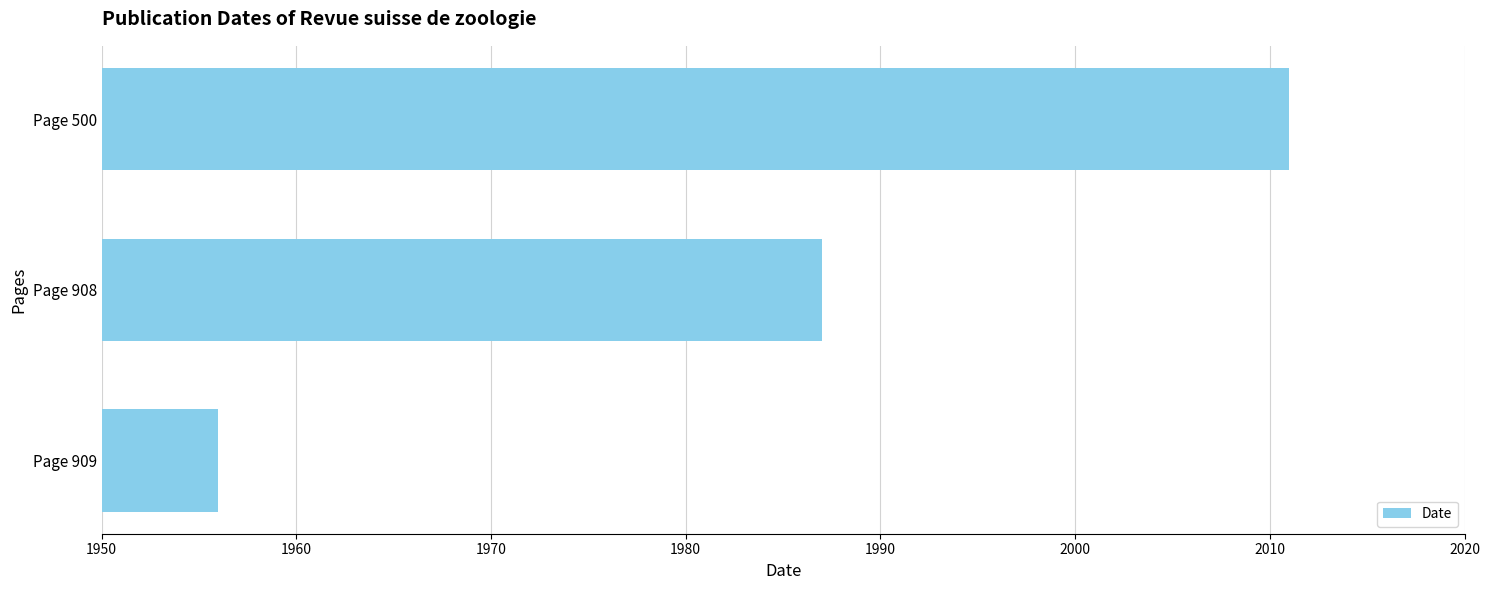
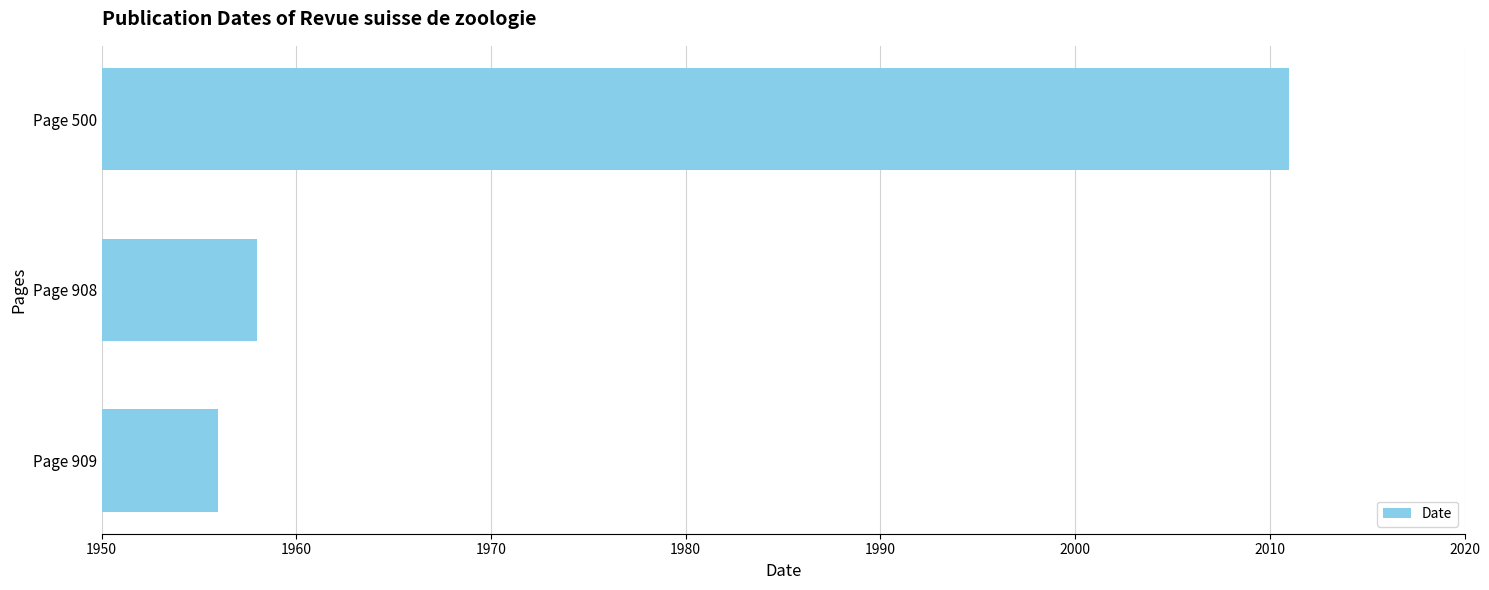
Page 908: 1987 -> 1958
